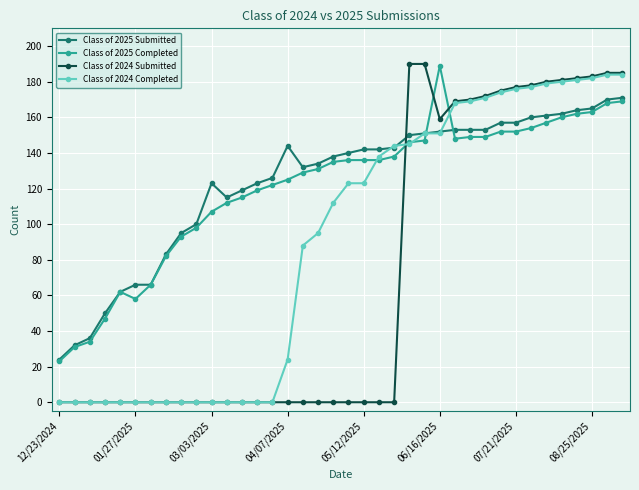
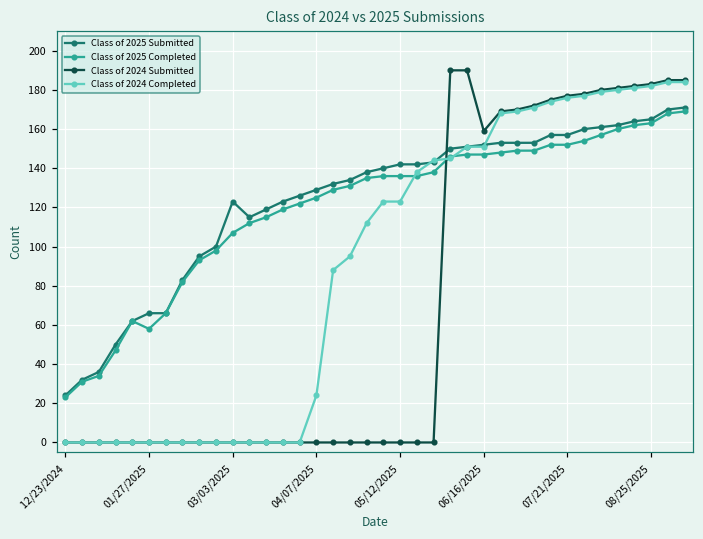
Class of 2025 Submitted, 04/07/2025: 144 -> 129
Class of 2025 Completed, 06/16/2025: 189 -> 147
